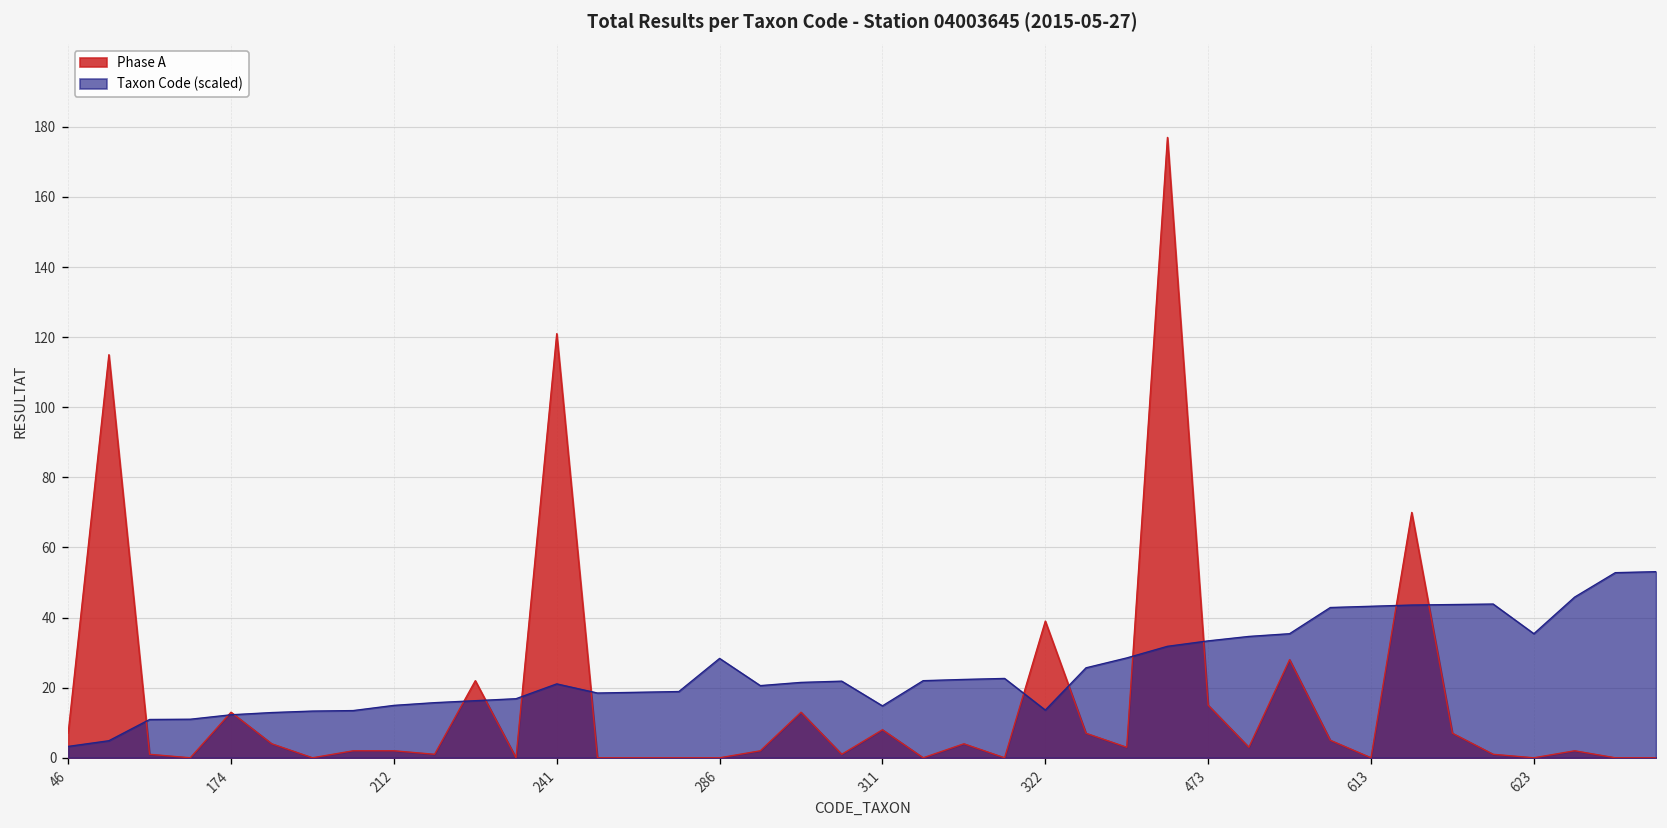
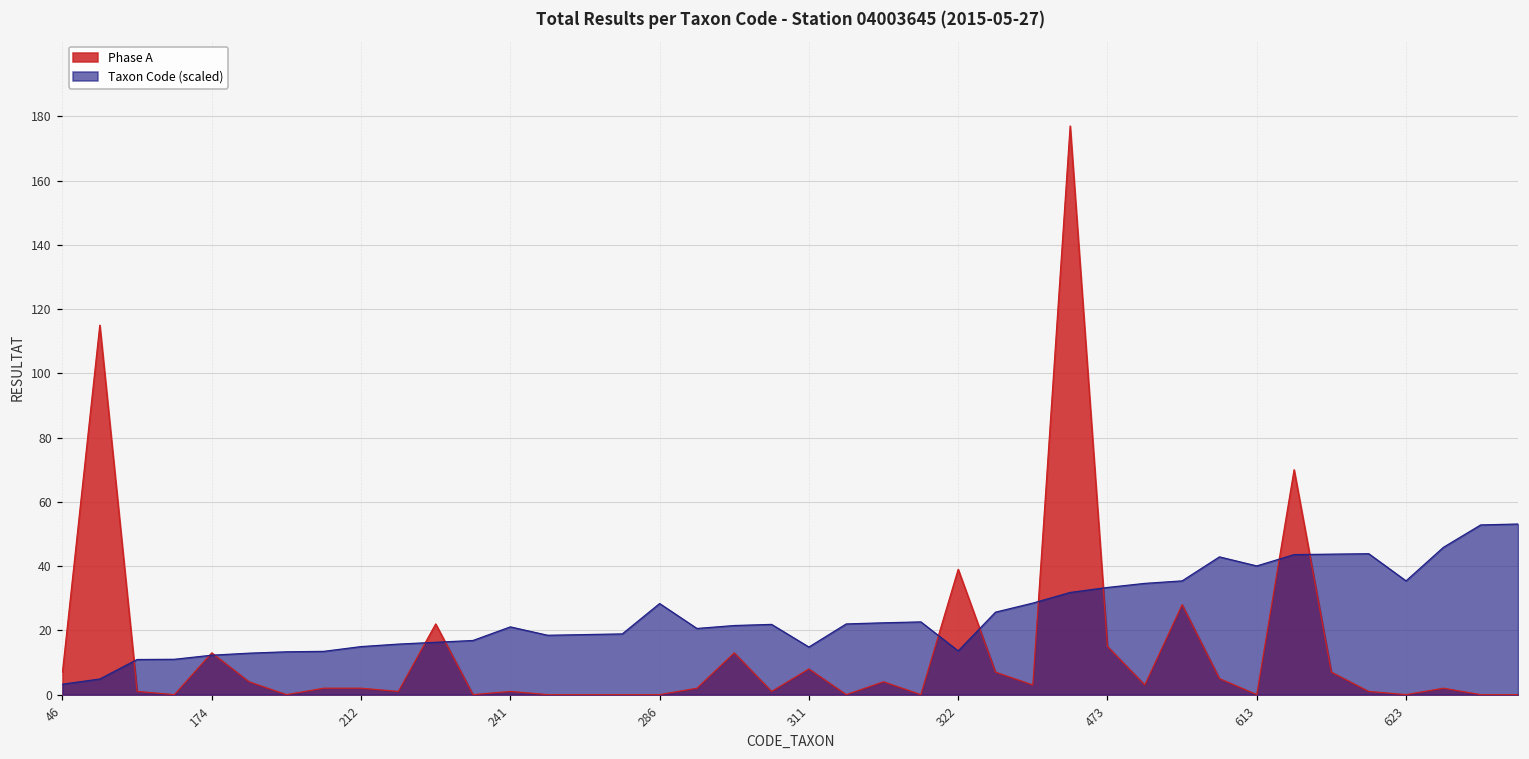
Phase A, 241: 121 -> 1
Taxon Code (scaled), 613: 43 -> 40
